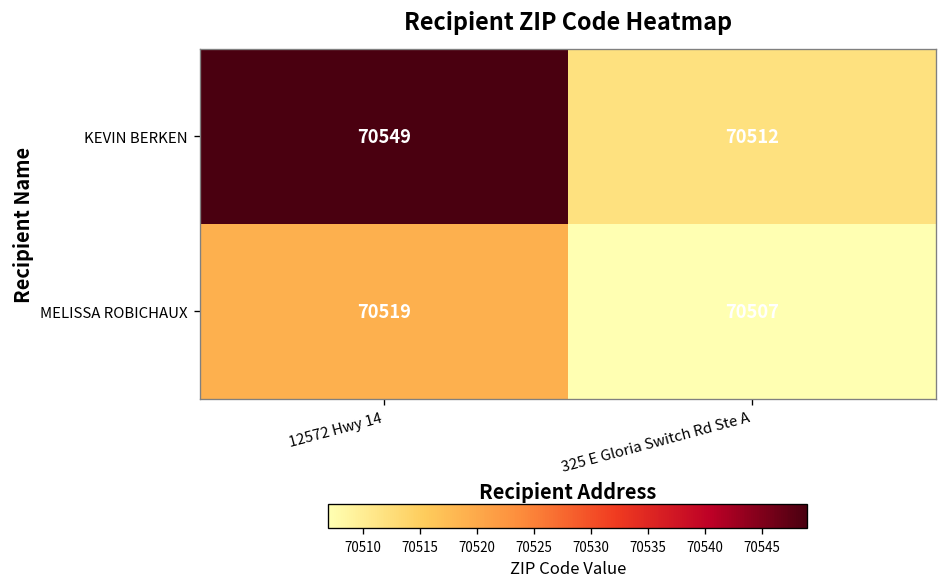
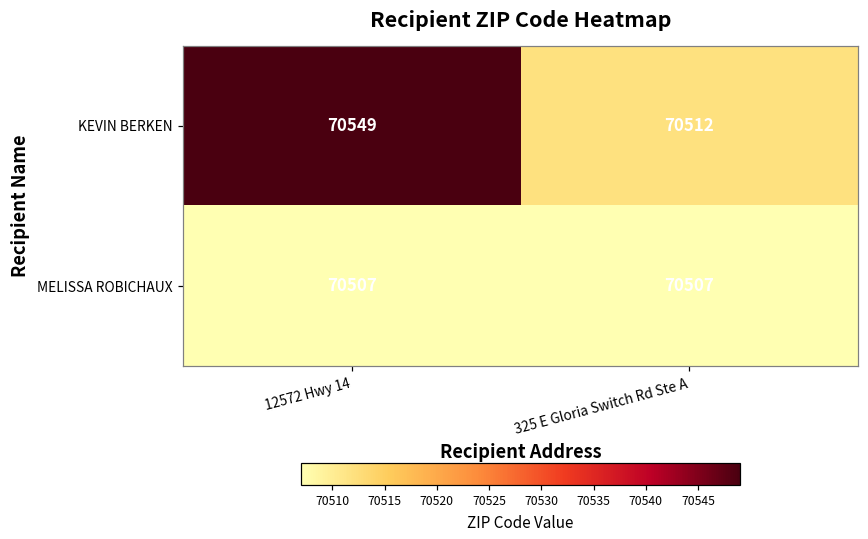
MELISSA ROBICHAUX, 12572 Hwy 14: 70519 -> 70507
